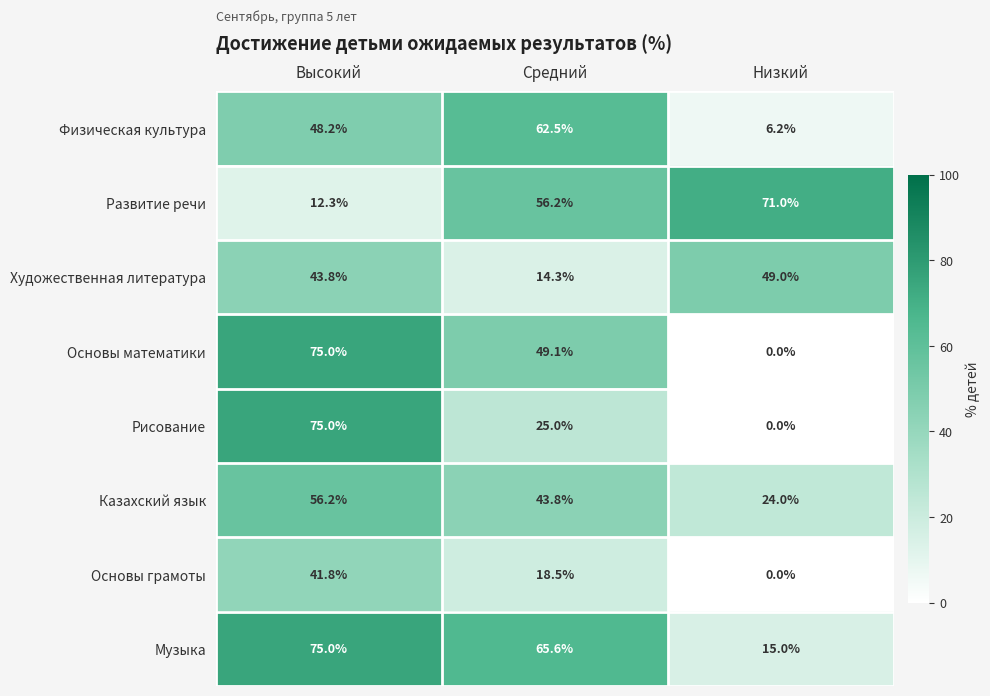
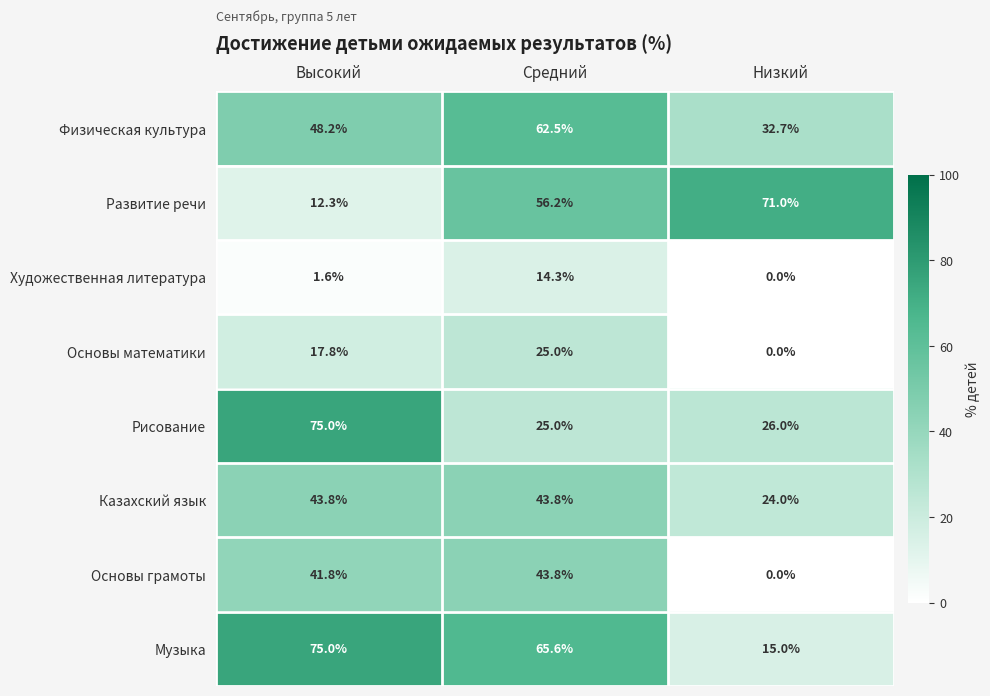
Физическая культура, Низкий: 6.2% -> 32.7%
Художественная литература, Высокий: 43.8% -> 1.6%
Художественная литература, Низкий: 49.0% -> 0.0%
Основы математики, Высокий: 75.0% -> 17.8%
Основы математики, Средний: 49.1% -> 25.0%
Рисование, Низкий: 0.0% -> 26.0%
Казахский язык, Высокий: 56.2% -> 43.8%
Основы грамоты, Средний: 18.5% -> 43.8%
